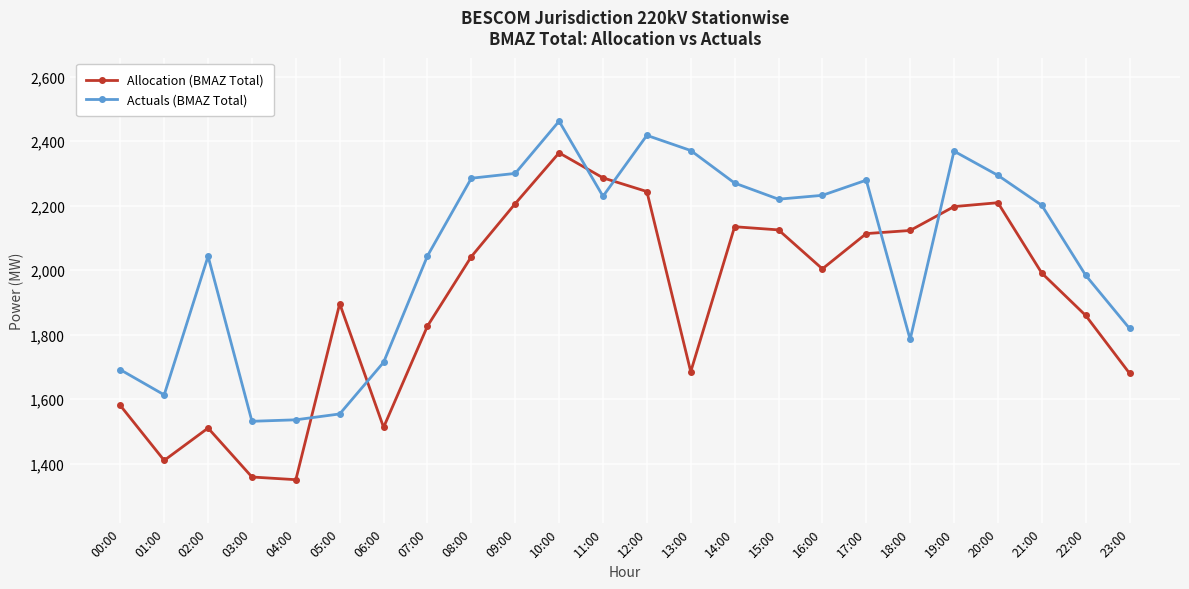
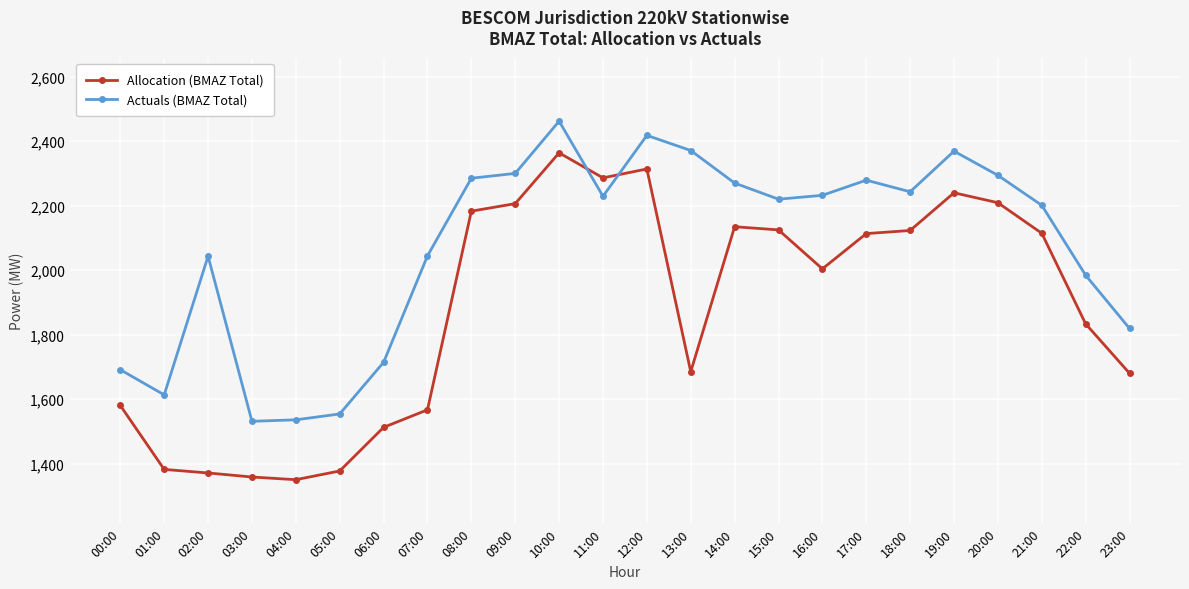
Allocation (BMAZ Total), 01:00: 1,410 -> 1,380
Allocation (BMAZ Total), 02:00: 1,510 -> 1,370
Allocation (BMAZ Total), 05:00: 1,900 -> 1,380
Allocation (BMAZ Total), 07:00: 1,830 -> 1,570
Allocation (BMAZ Total), 08:00: 2,040 -> 2,180
Allocation (BMAZ Total), 12:00: 2,240 -> 2,310
Actuals (BMAZ Total), 18:00: 1,790 -> 2,240
Allocation (BMAZ Total), 19:00: 2,200 -> 2,240
Allocation (BMAZ Total), 21:00: 1,990 -> 2,110
Allocation (BMAZ Total), 22:00: 1,860 -> 1,830
